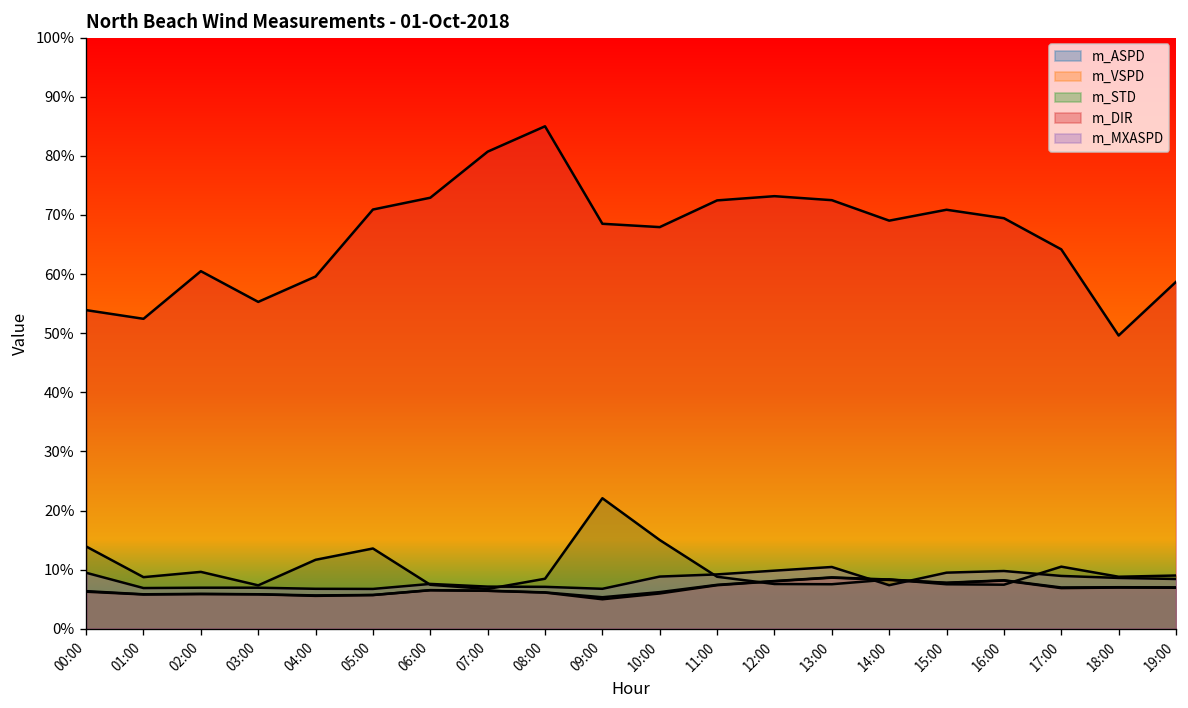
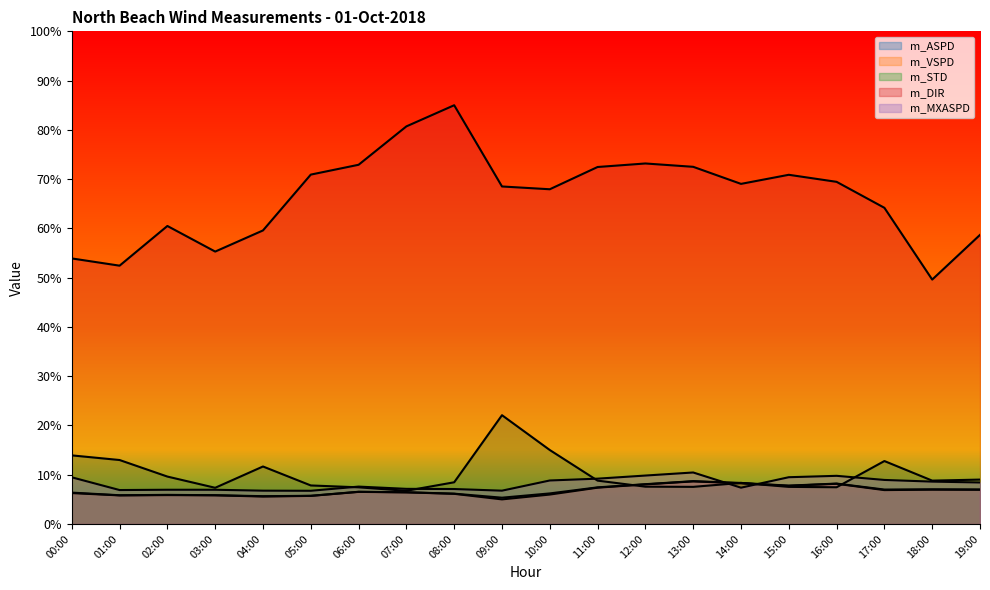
m_STD, 01:00: 9% -> 13%
m_STD, 05:00: 14% -> 8%
m_STD, 17:00: 11% -> 13%
